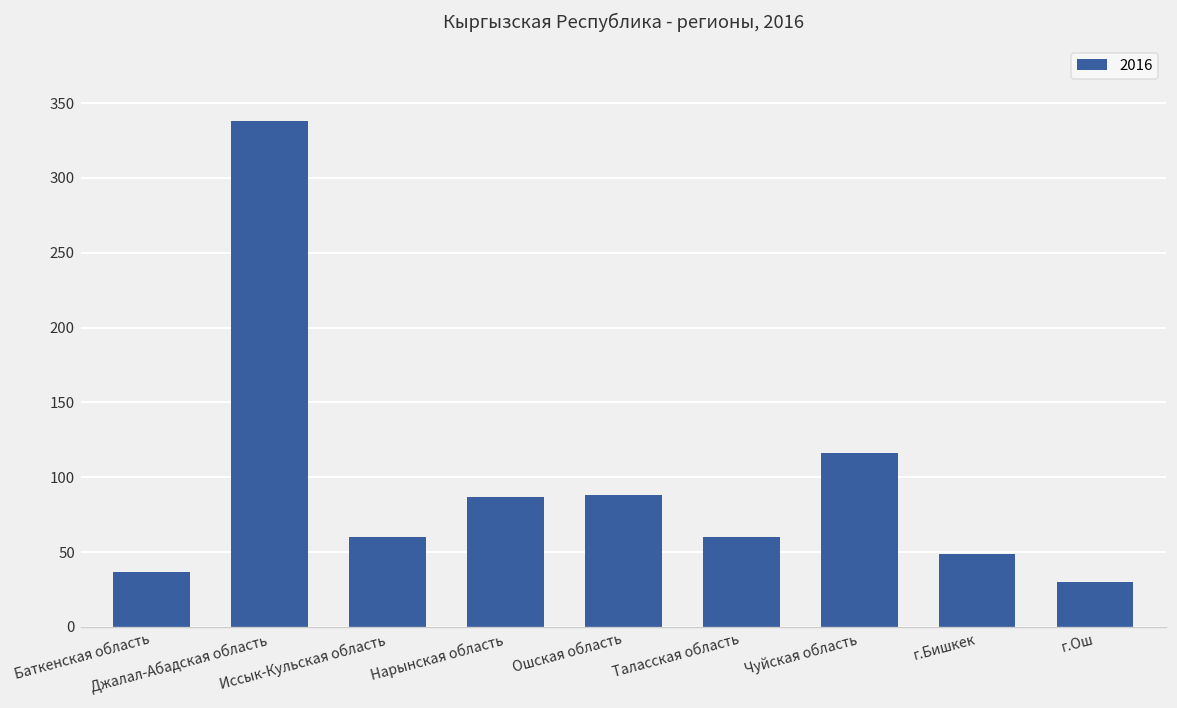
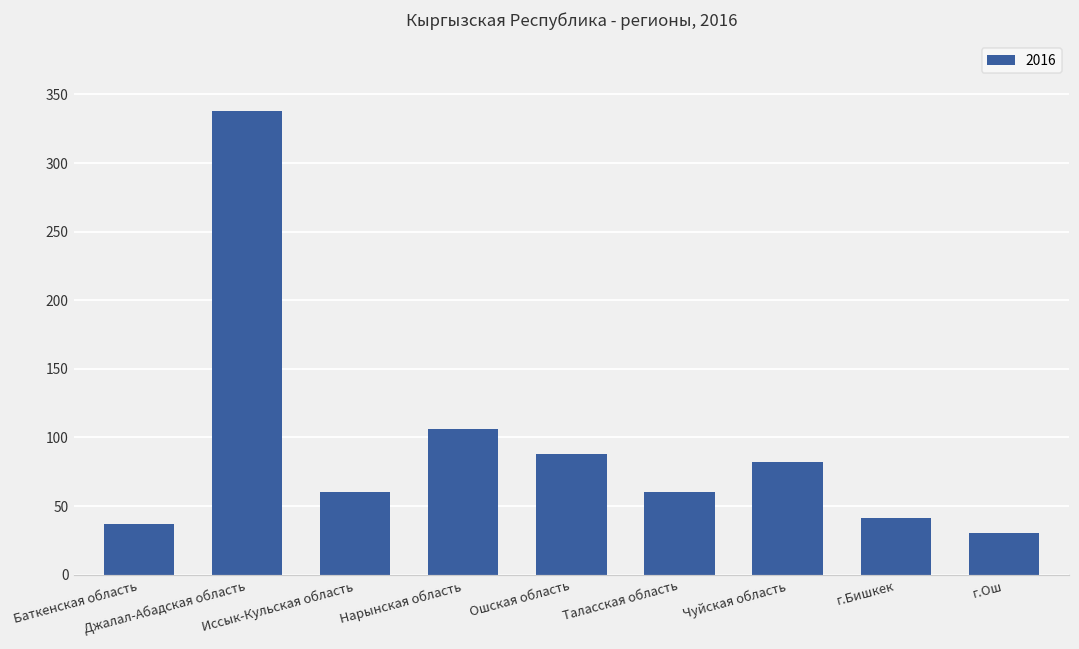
Нарынская область: 87 -> 106
Чуйская область: 116 -> 82
г.Бишкек: 49 -> 41
